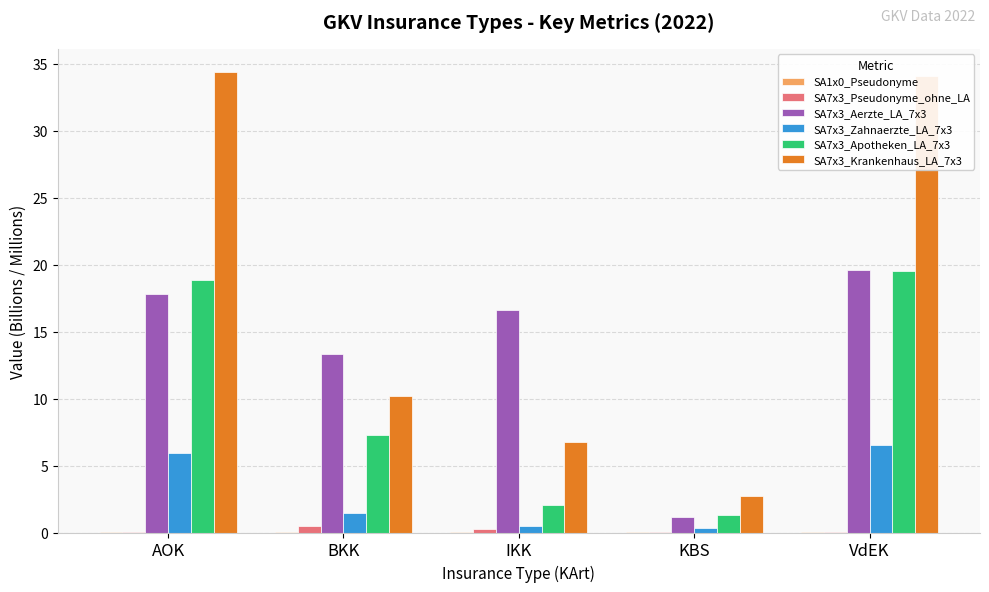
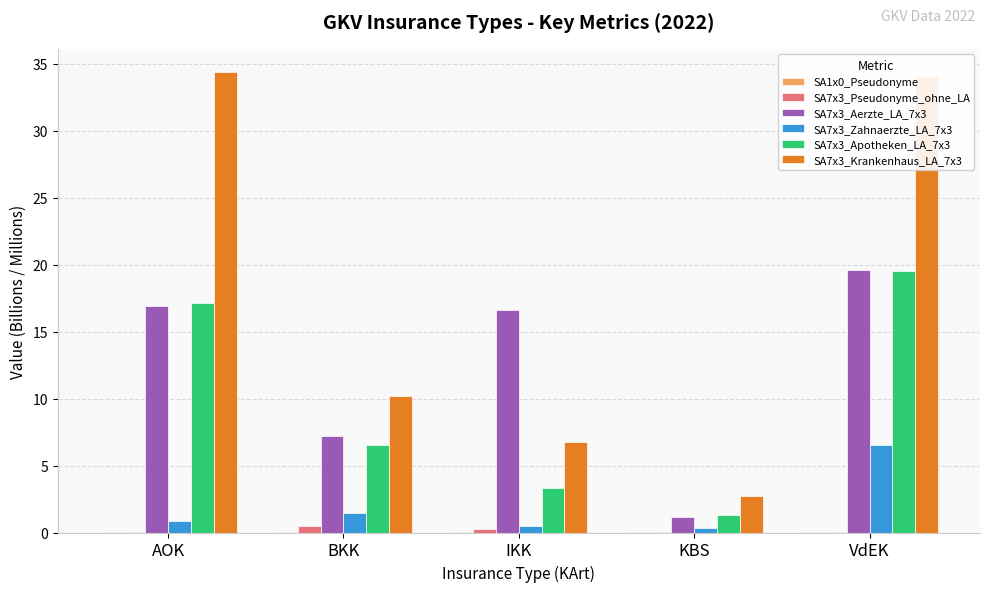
SA7x3_Aerzte_LA_7x3, AOK: 17.8 -> 16.9
SA7x3_Zahnaerzte_LA_7x3, AOK: 6.0 -> 0.8
SA7x3_Apotheken_LA_7x3, AOK: 18.8 -> 17.2
SA7x3_Aerzte_LA_7x3, BKK: 13.3 -> 7.2
SA7x3_Apotheken_LA_7x3, BKK: 7.2 -> 6.5
SA7x3_Apotheken_LA_7x3, IKK: 2.0 -> 3.3
